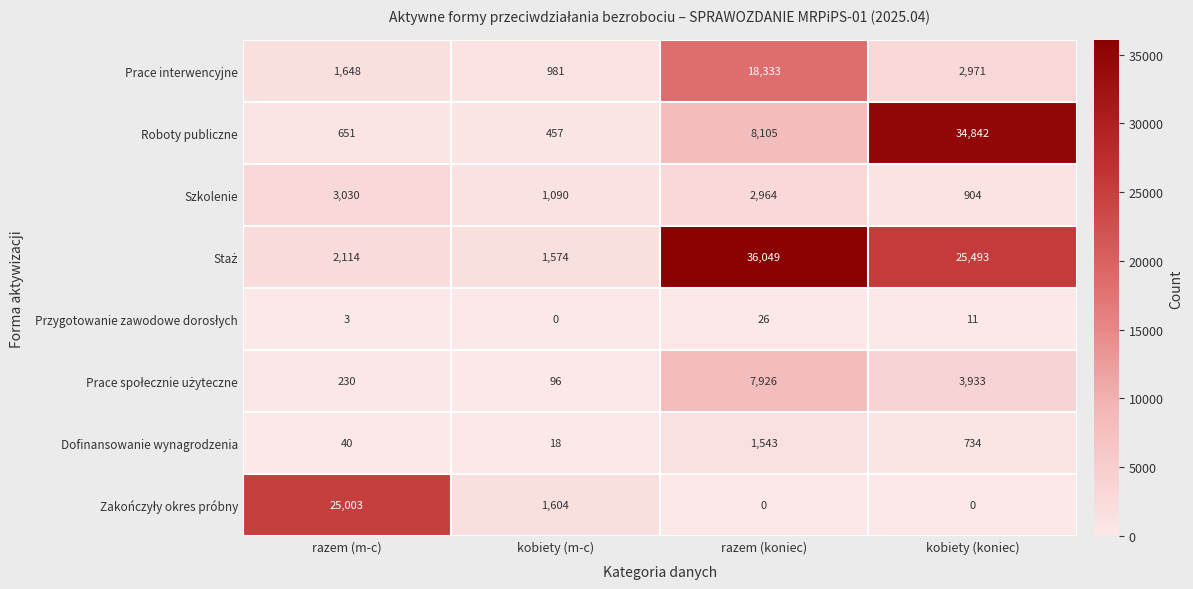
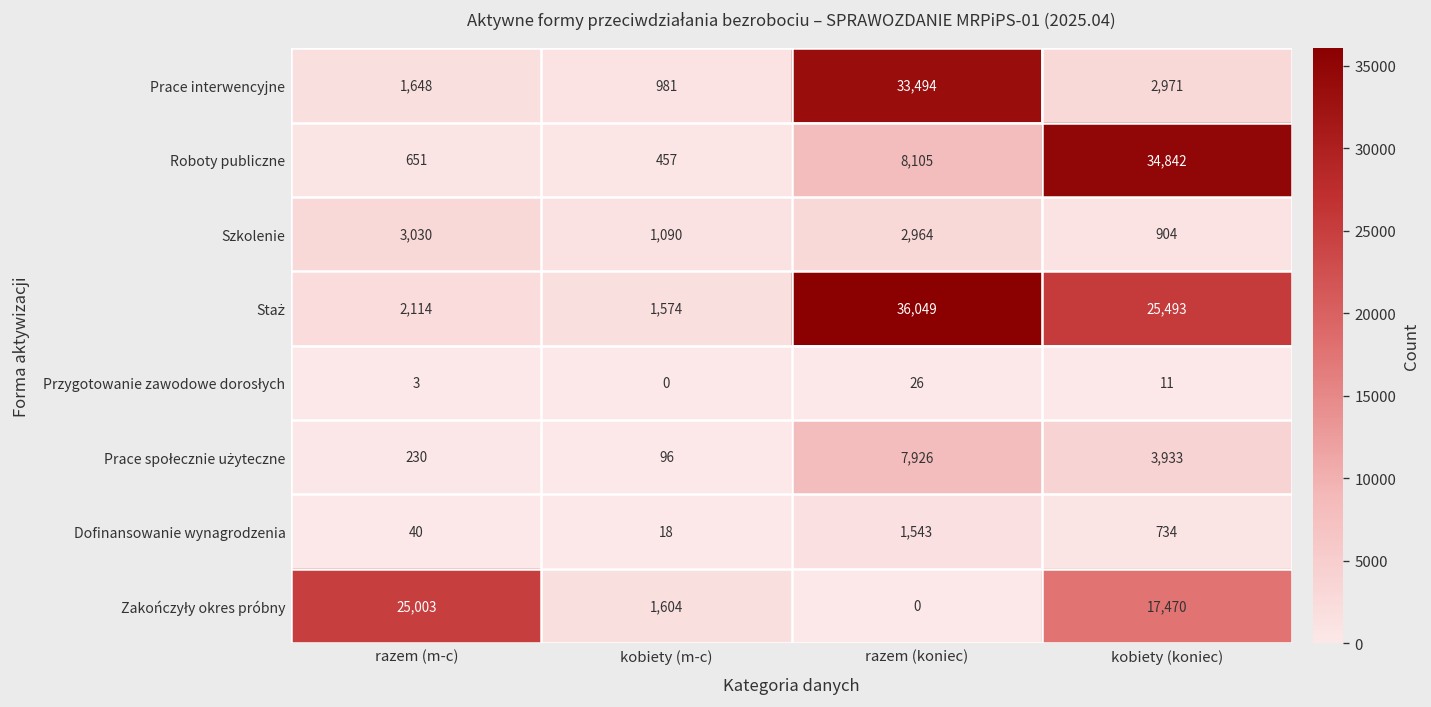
Prace interwencyjne, razem (koniec): 18,333 -> 33,494
Zakończyły okres próbny, kobiety (koniec): 0 -> 17,470
